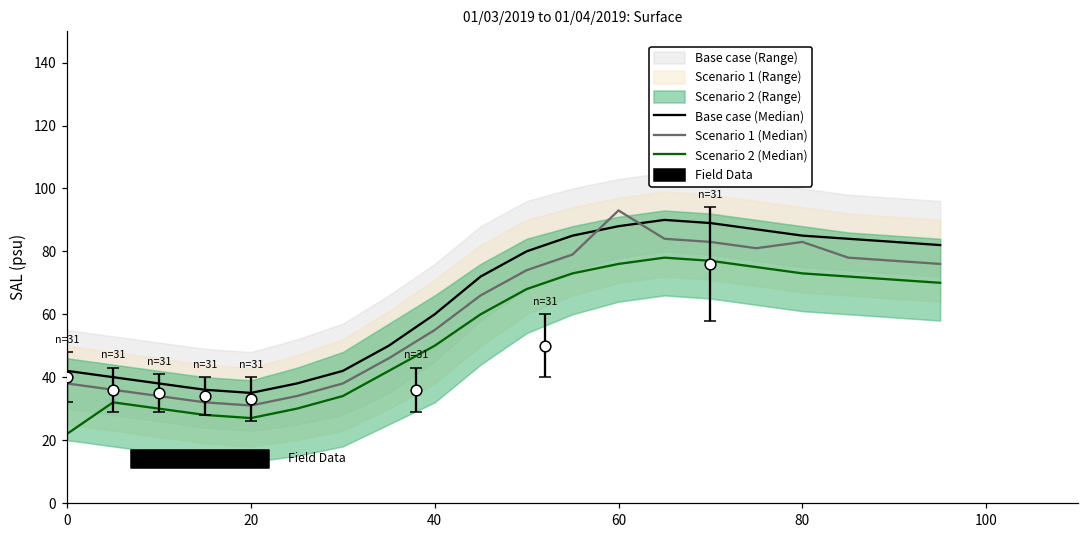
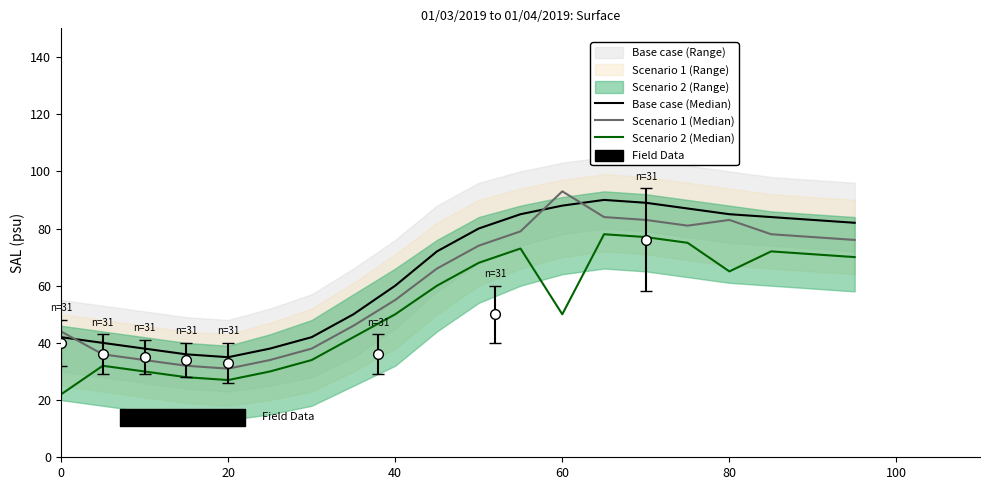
Scenario 1 (Median), 0: 38 -> 44
Scenario 2 (Median), 60: 76 -> 50
Scenario 2 (Median), 80: 73 -> 65
